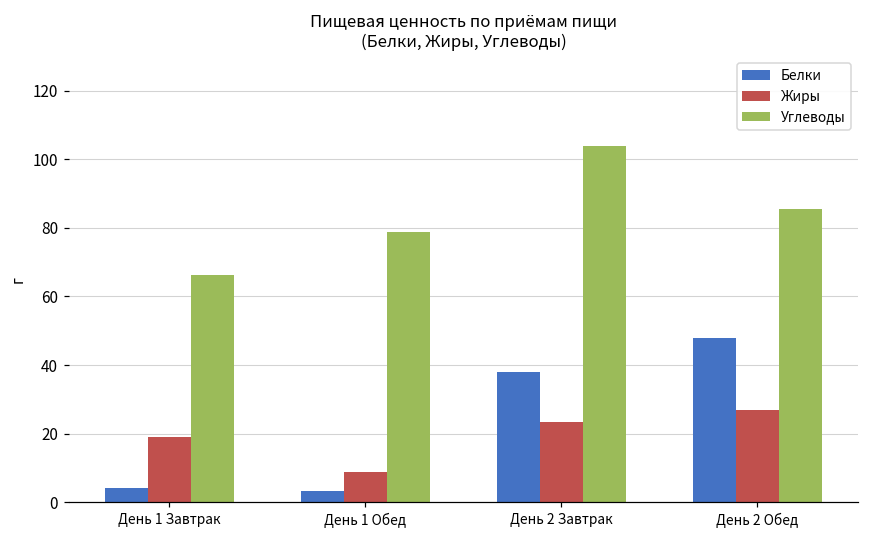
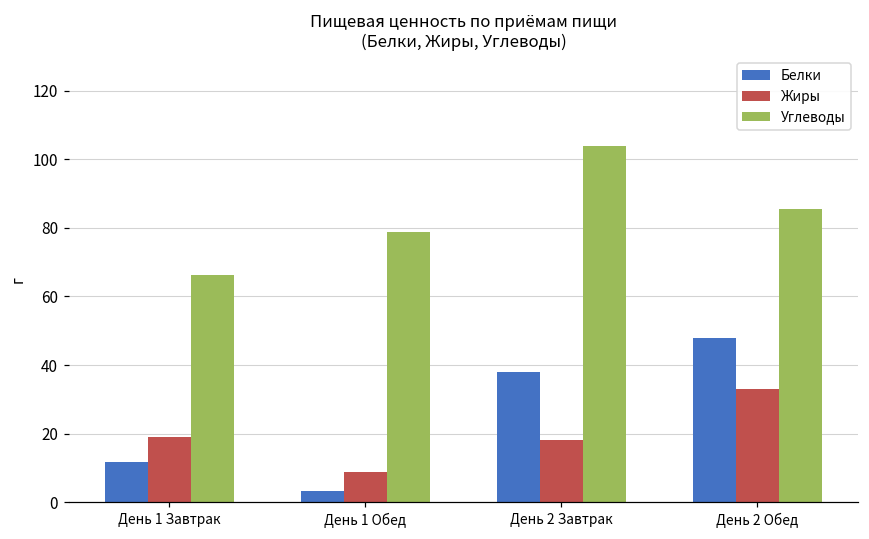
Белки, День 1 Завтрак: 4 -> 12
Жиры, День 2 Завтрак: 24 -> 18
Жиры, День 2 Обед: 27 -> 33
